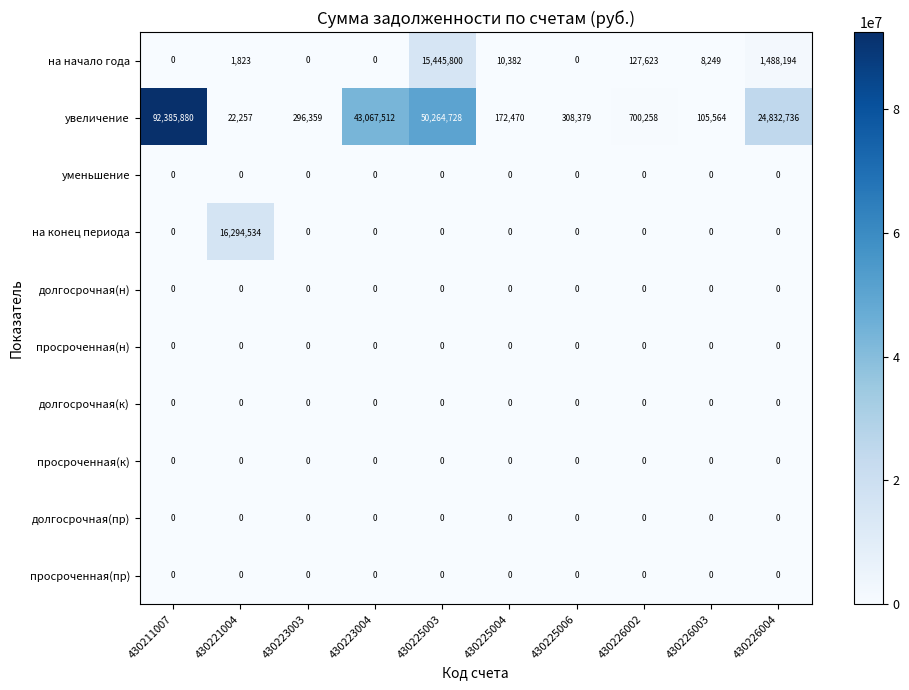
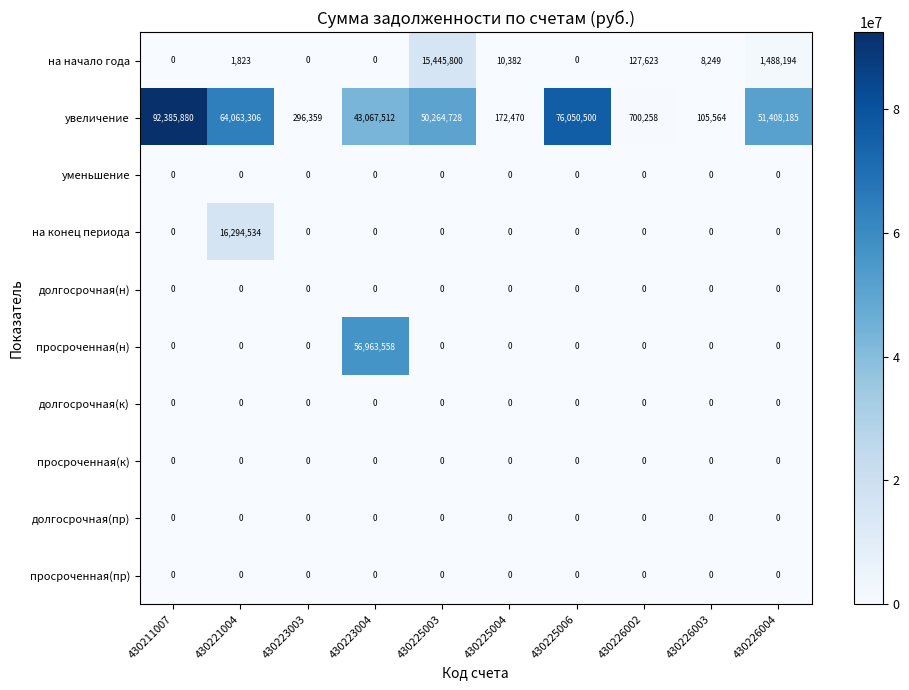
увеличение, 430221004: 22,257 -> 64,063,306
увеличение, 430225006: 308,379 -> 76,050,500
увеличение, 430226004: 24,832,736 -> 51,408,185
просроченная(н), 430223004: 0 -> 56,963,558
